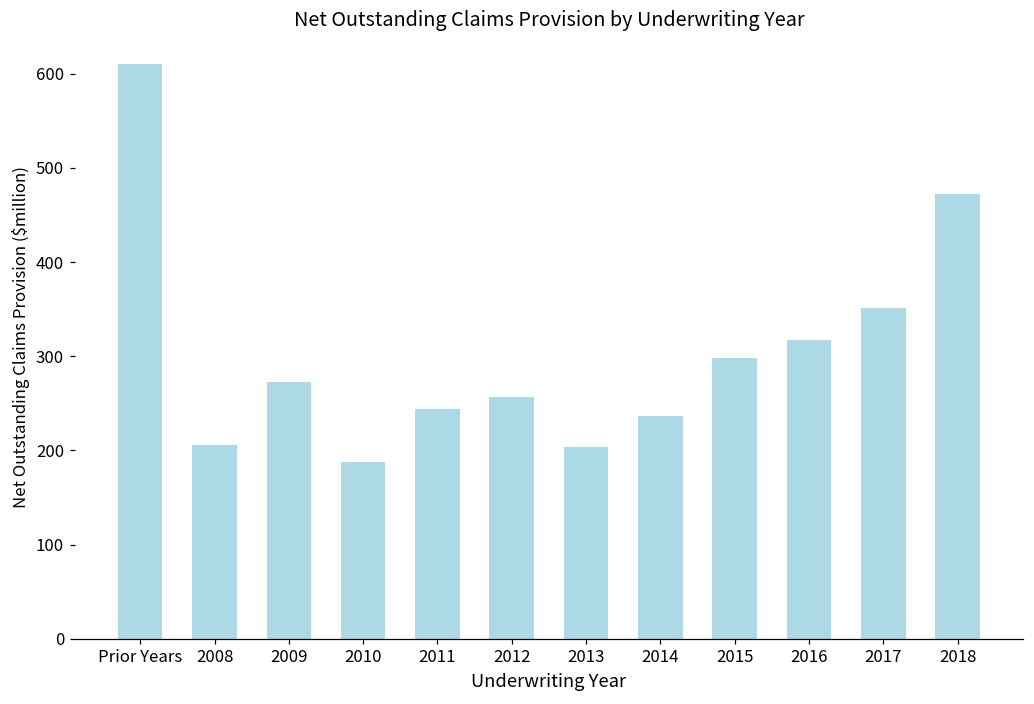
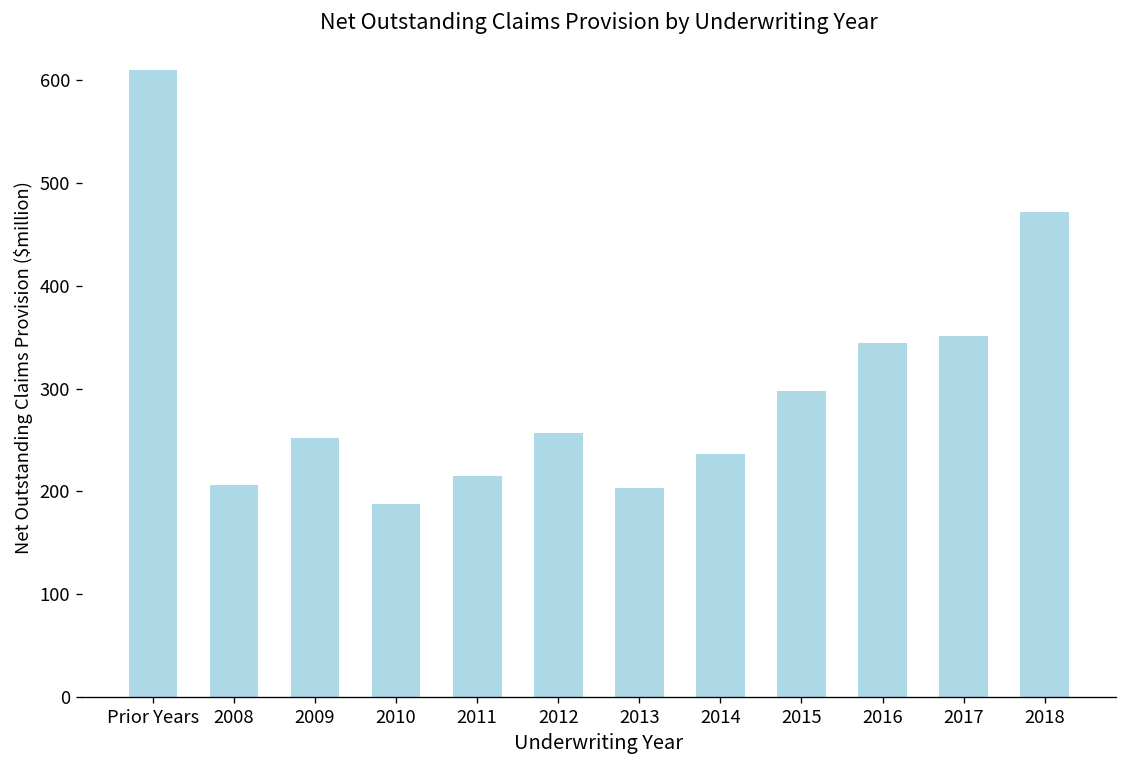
2009: 270 -> 250
2011: 240 -> 210
2016: 320 -> 340
